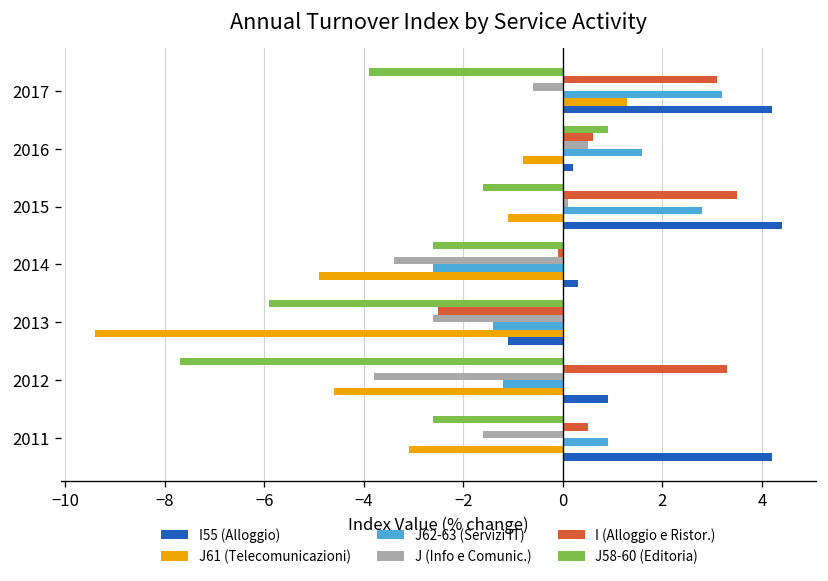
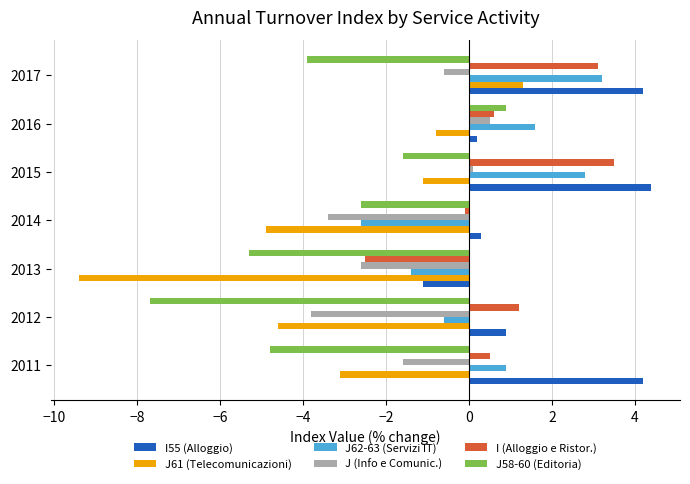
J58-60 (Editoria), 2013: -5.9 -> -5.3
I (Alloggio e Ristor.), 2012: 3.3 -> 1.2
J62-63 (Servizi IT), 2012: -1.2 -> -0.6
J58-60 (Editoria), 2011: -2.6 -> -4.8
